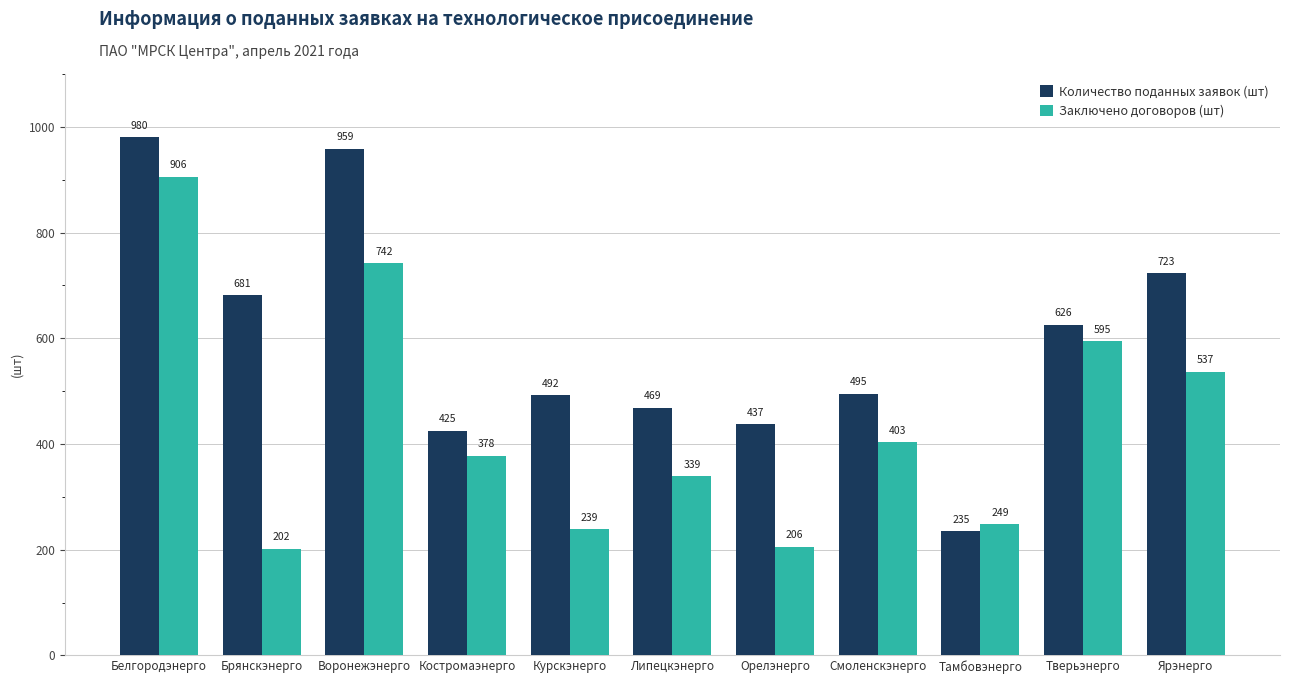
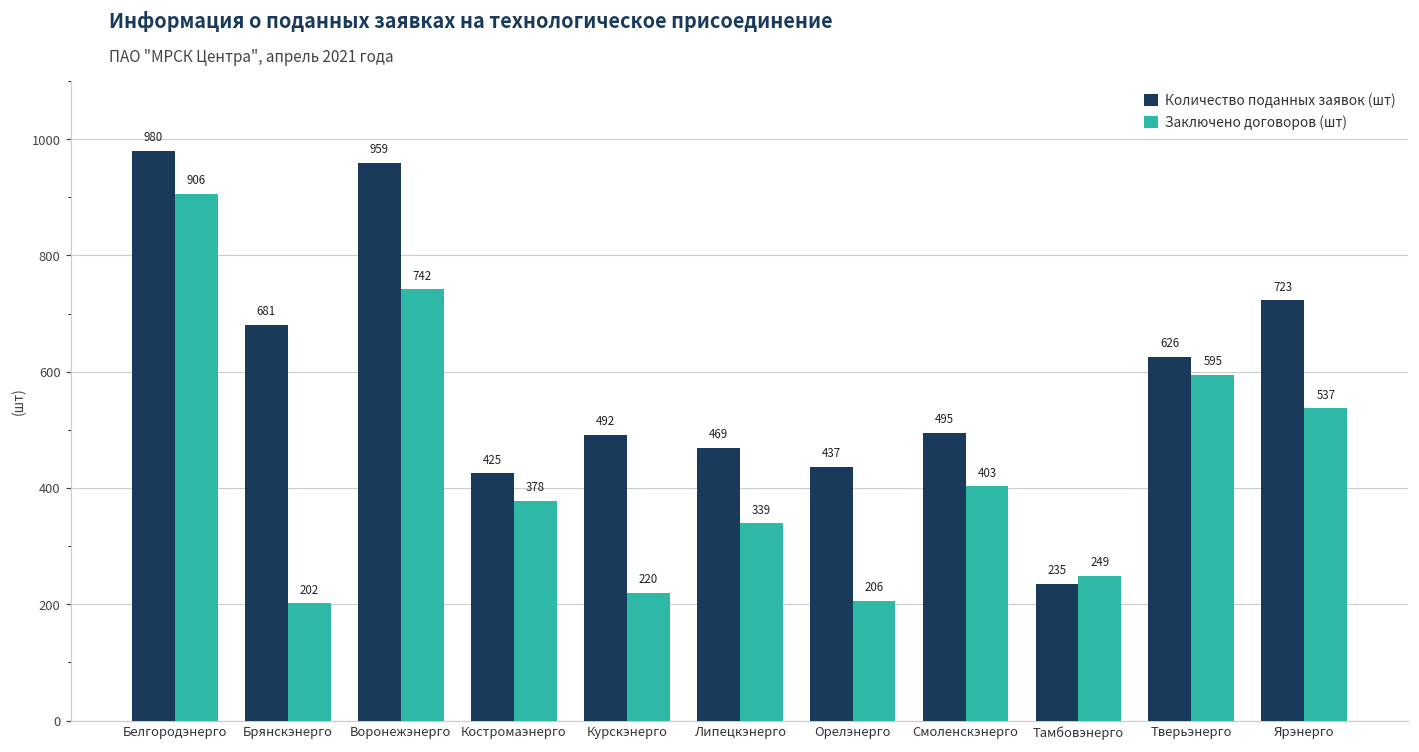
Заключено договоров (шт), Курскэнерго: 239 -> 220
